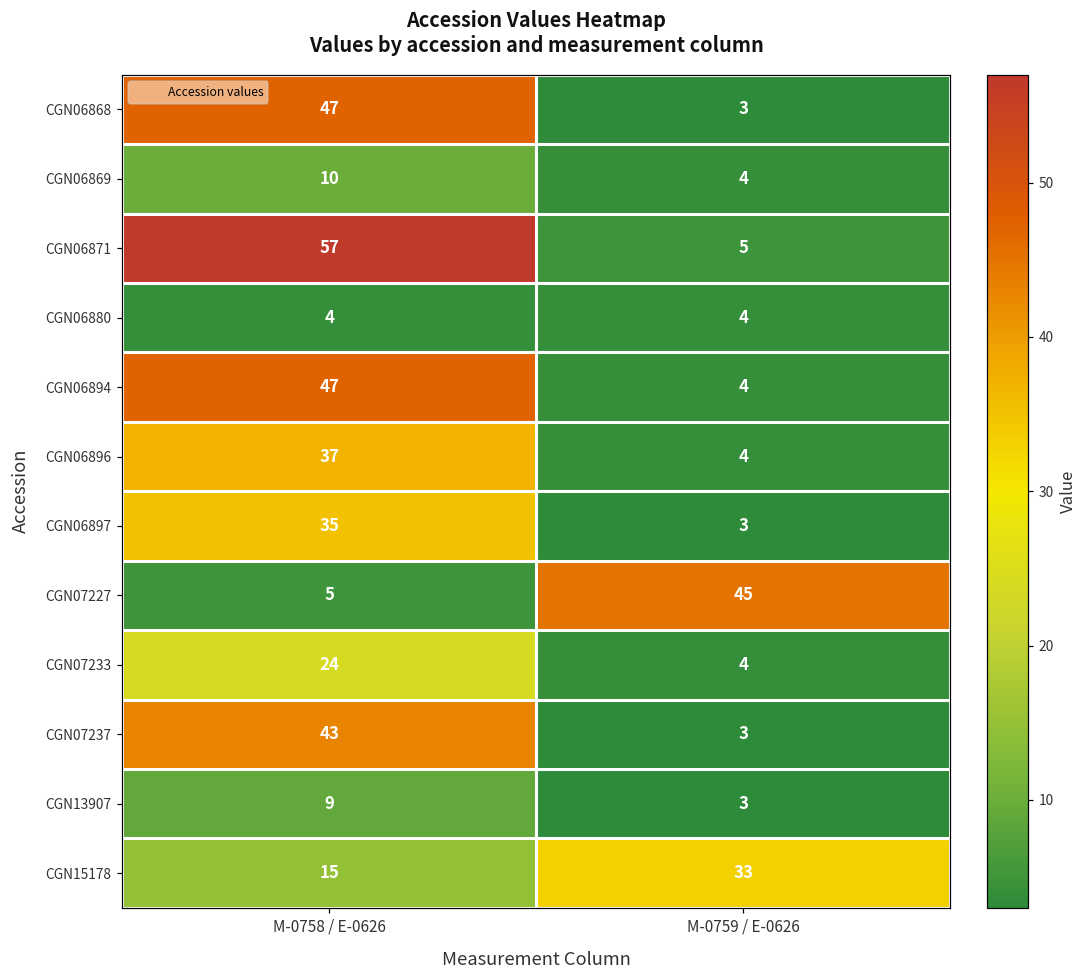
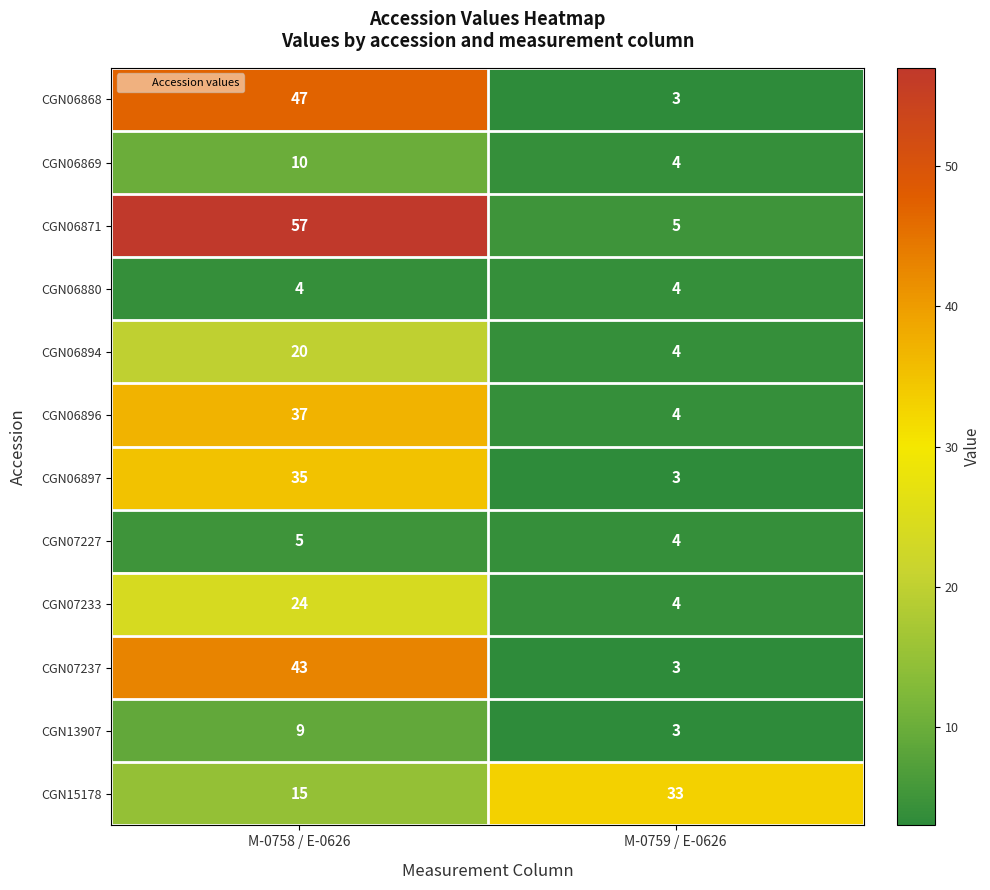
CGN06894, M-0758 / E-0626: 47 -> 20
CGN07227, M-0759 / E-0626: 45 -> 4
